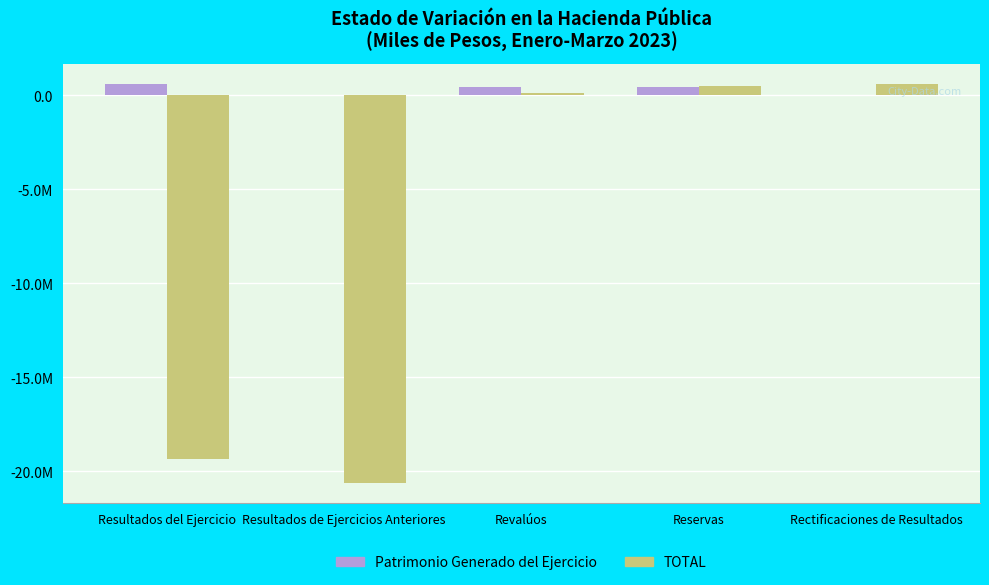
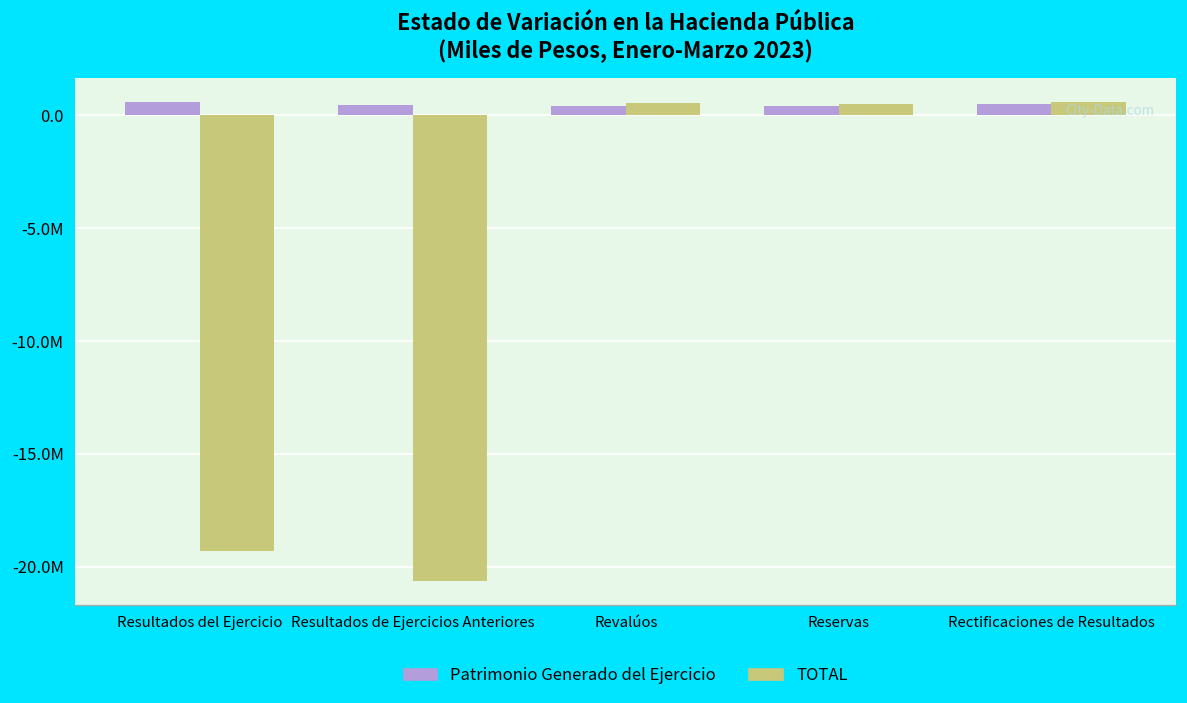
Patrimonio Generado del Ejercicio, Resultados de Ejercicios Anteriores: 0 -> 400000
TOTAL, Revalúos: 100000 -> 500000
Patrimonio Generado del Ejercicio, Rectificaciones de Resultados: 0 -> 500000
